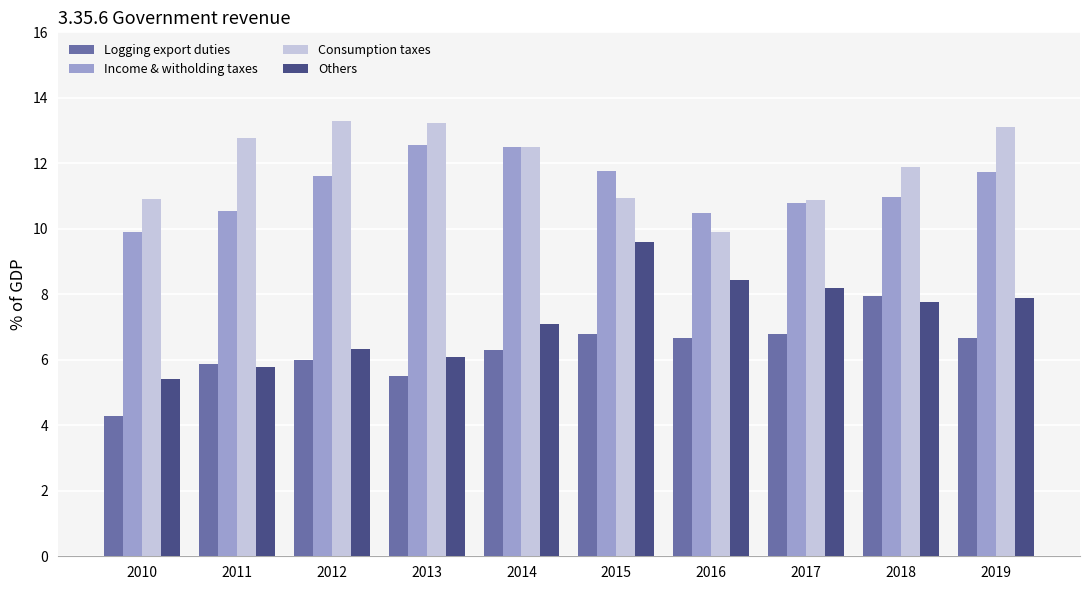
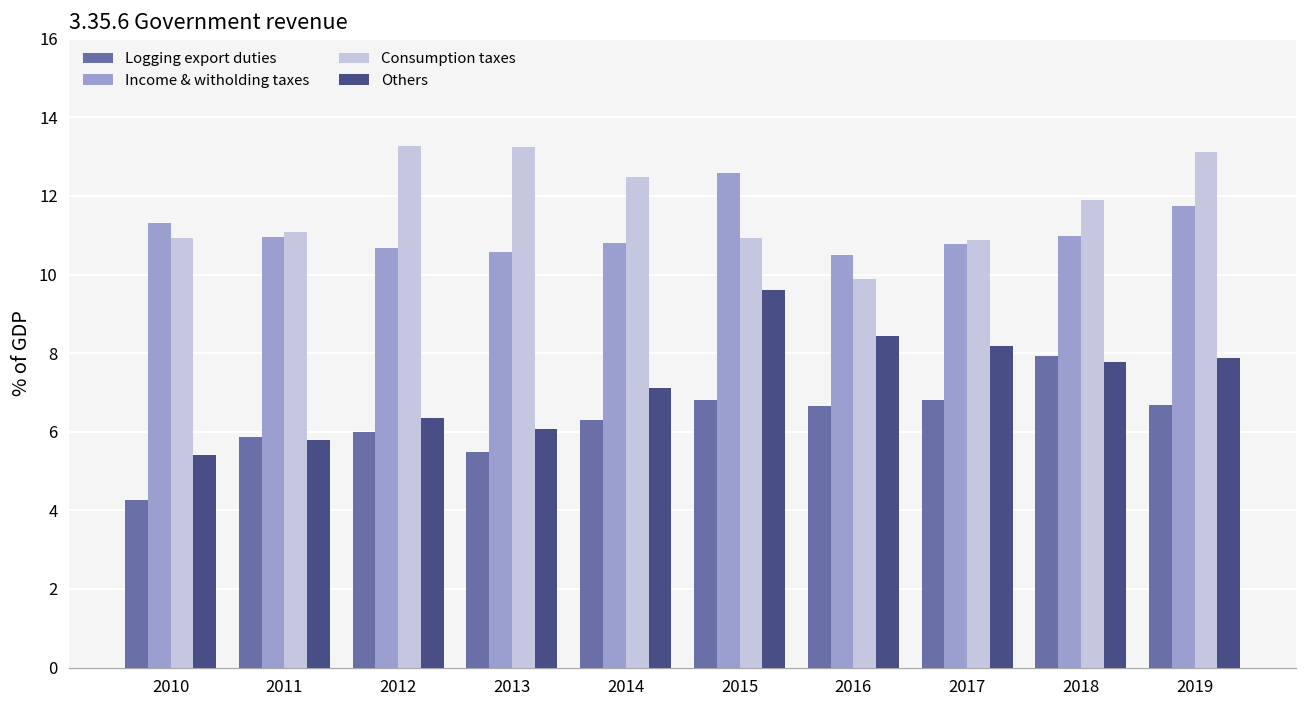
Income & witholding taxes, 2010: 9.9 -> 11.3
Income & witholding taxes, 2011: 10.5 -> 11.0
Consumption taxes, 2011: 12.8 -> 11.1
Income & witholding taxes, 2012: 11.6 -> 10.7
Income & witholding taxes, 2013: 12.6 -> 10.6
Income & witholding taxes, 2014: 12.5 -> 10.8
Income & witholding taxes, 2015: 11.8 -> 12.6
